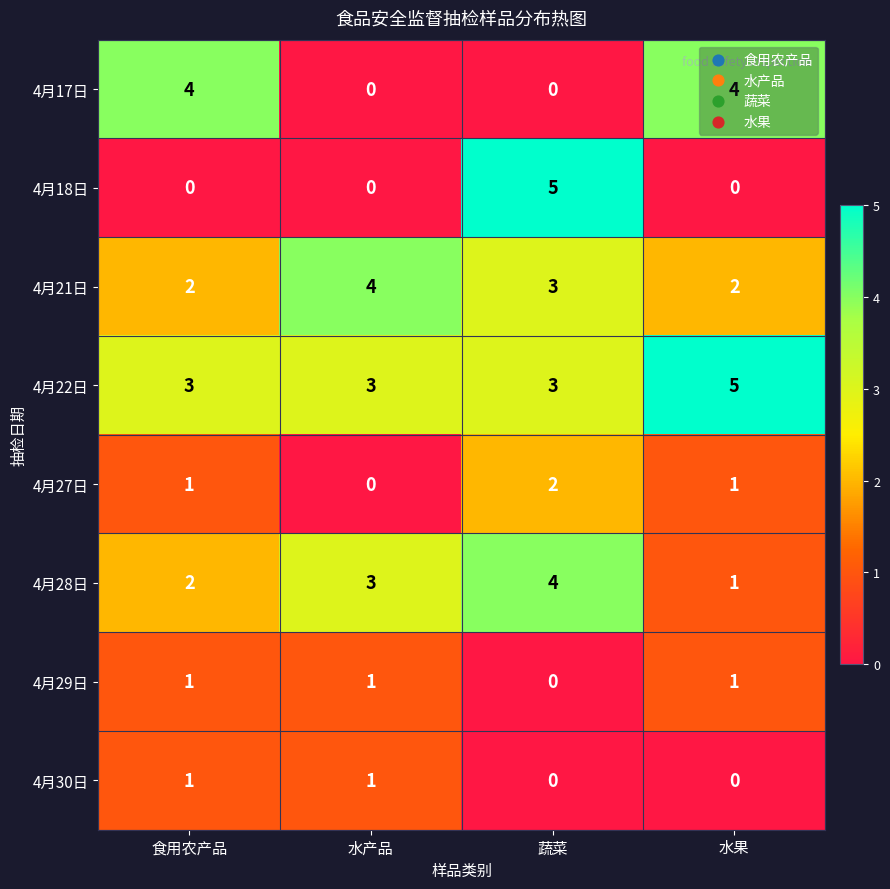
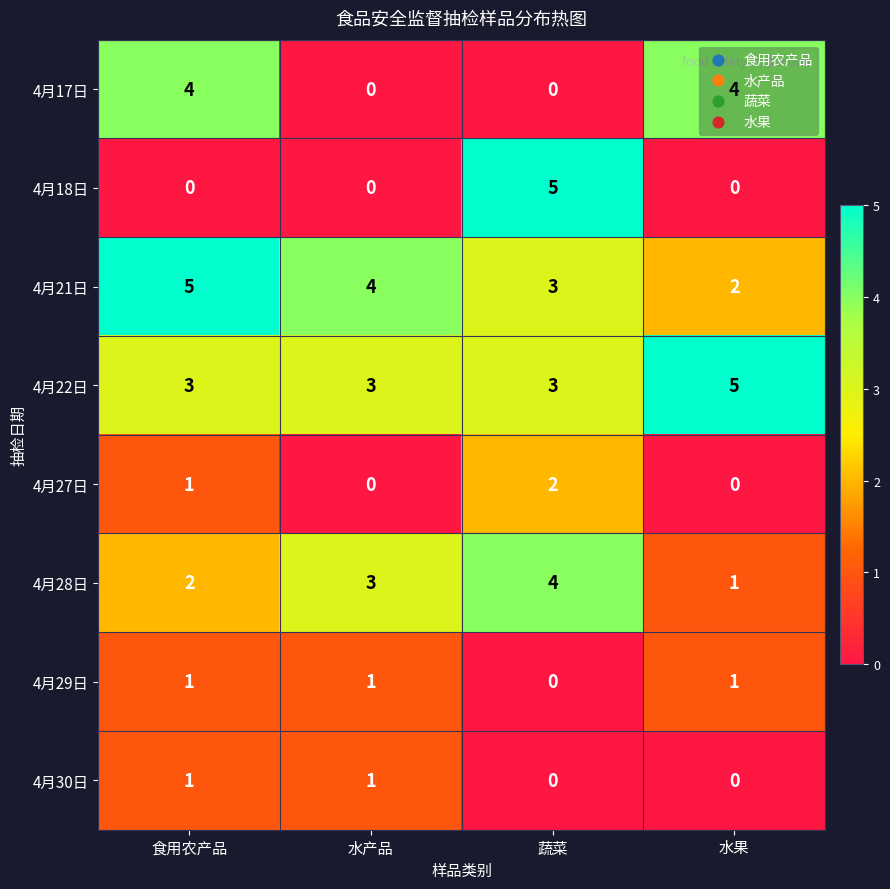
4月21日, 食用农产品: 2 -> 5
4月27日, 水果: 1 -> 0
